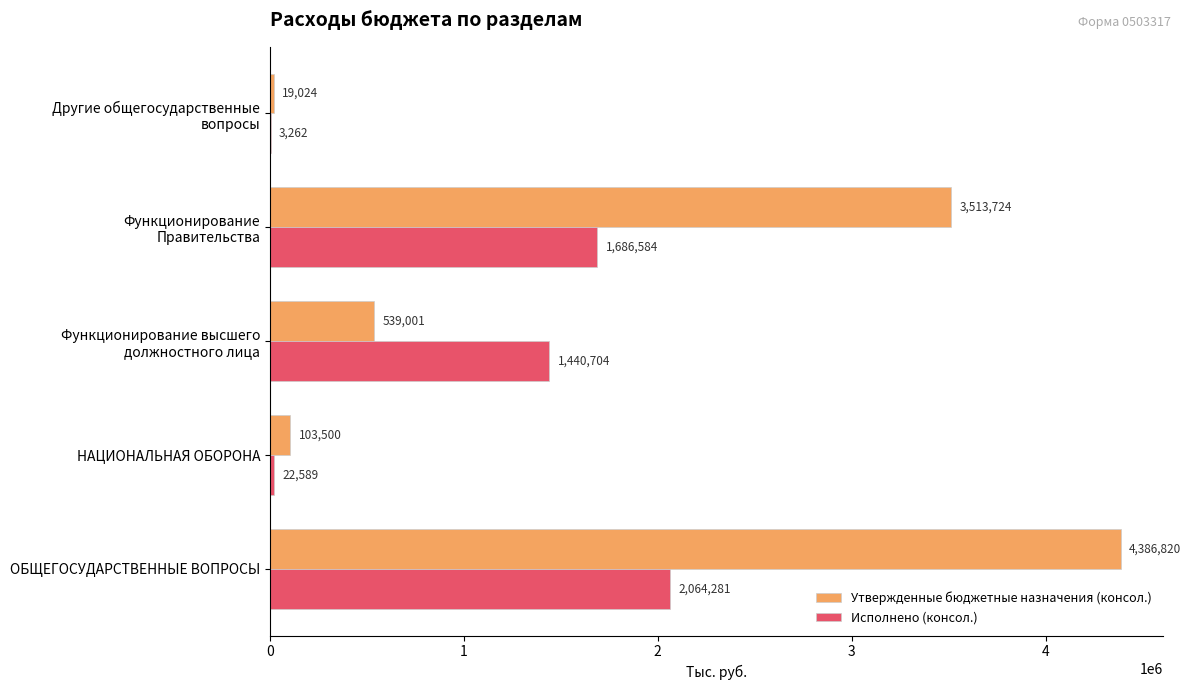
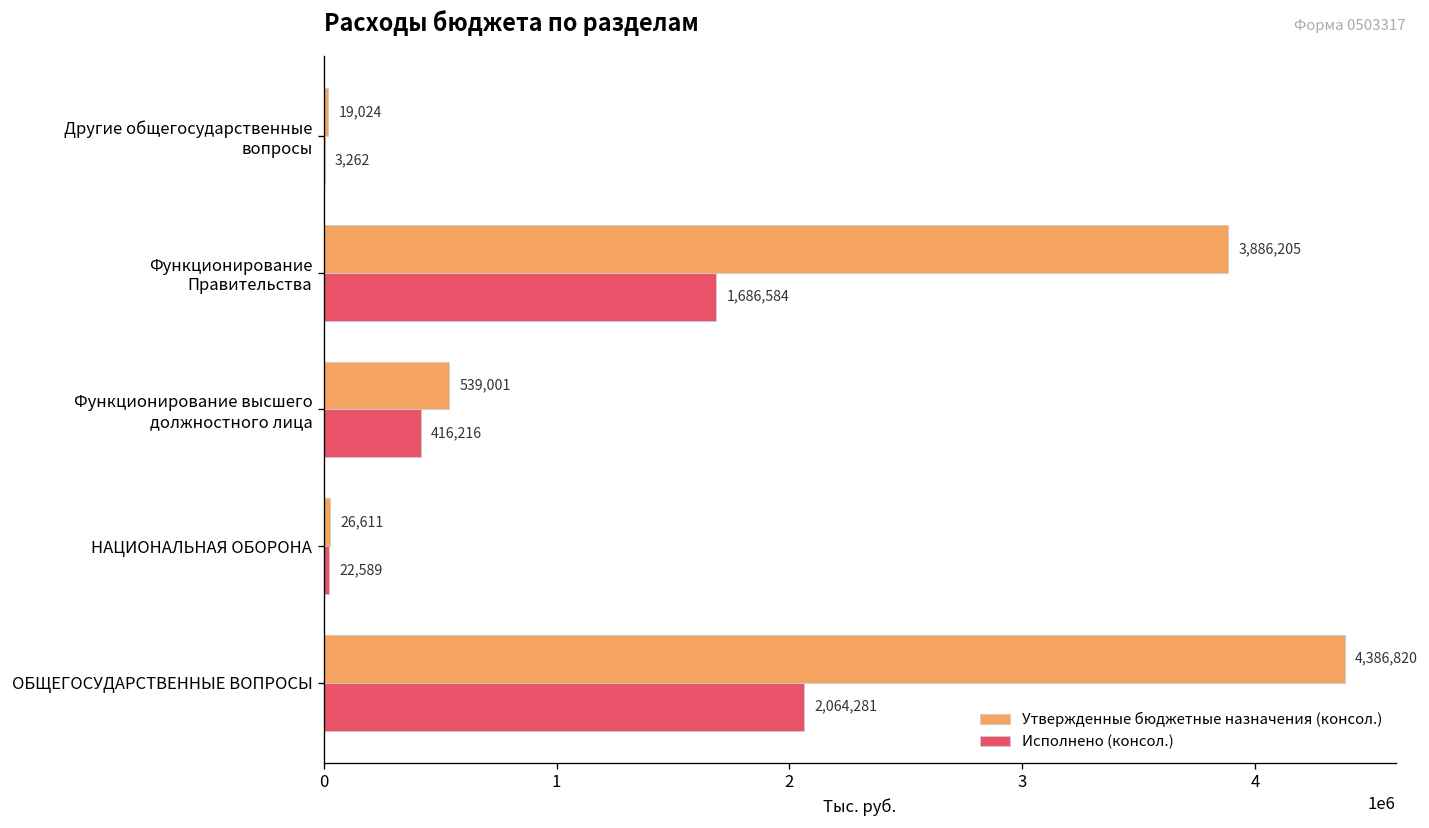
Утвержденные бюджетные назначения (консол.), Функционирование Правительства: 3,513,724 -> 3,886,205
Исполнено (консол.), Функционирование высшего должностного лица: 1,440,704 -> 416,216
Утвержденные бюджетные назначения (консол.), НАЦИОНАЛЬНАЯ ОБОРОНА: 103,500 -> 26,611
